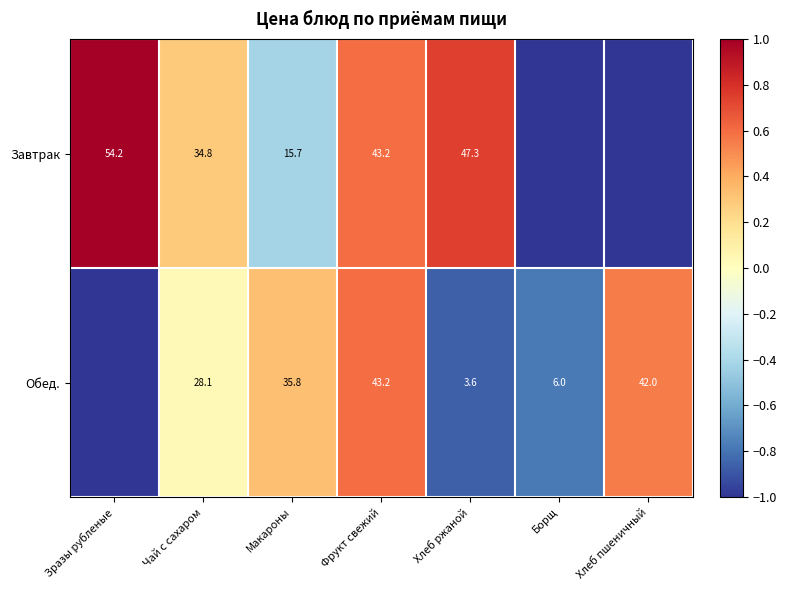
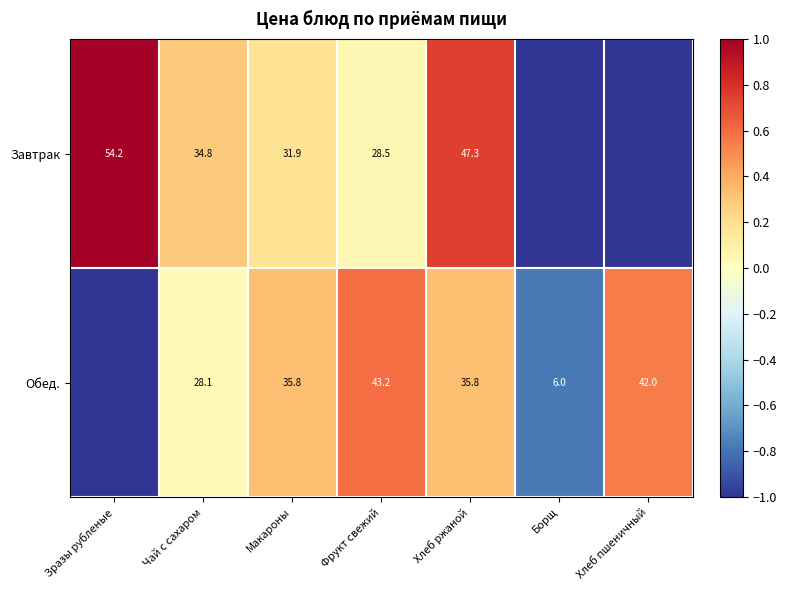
Завтрак, Макароны: 15.7 -> 31.9
Завтрак, Фрукт свежий: 43.2 -> 28.5
Обед., Хлеб ржаной: 3.6 -> 35.8
